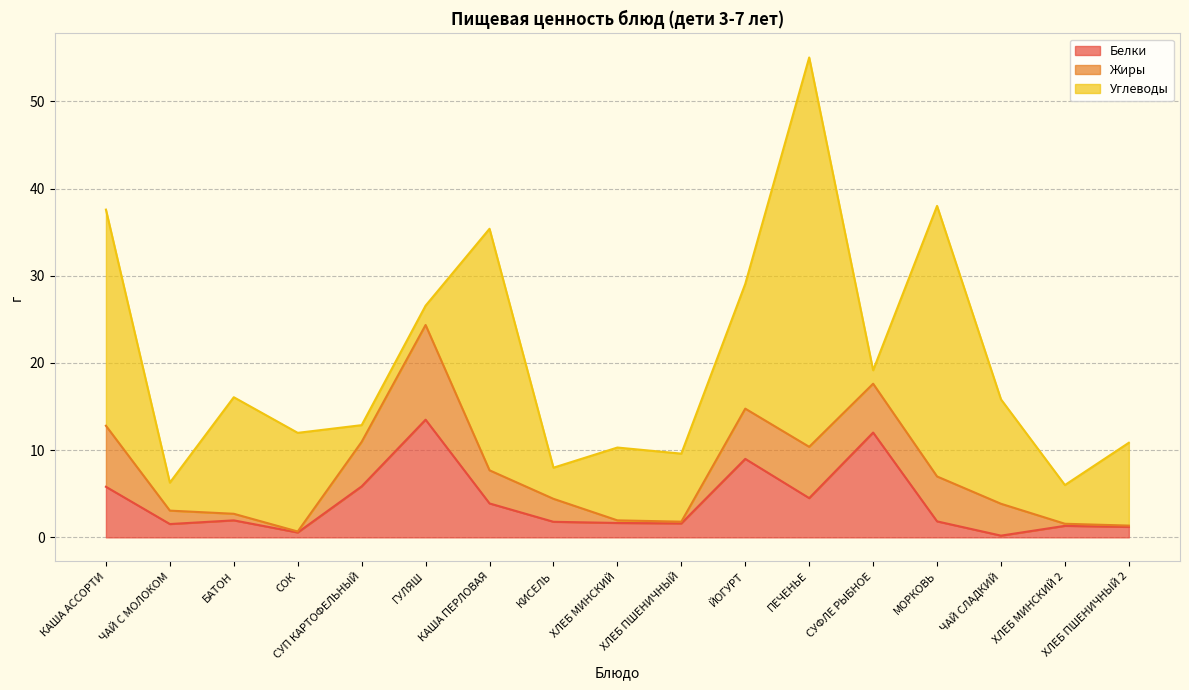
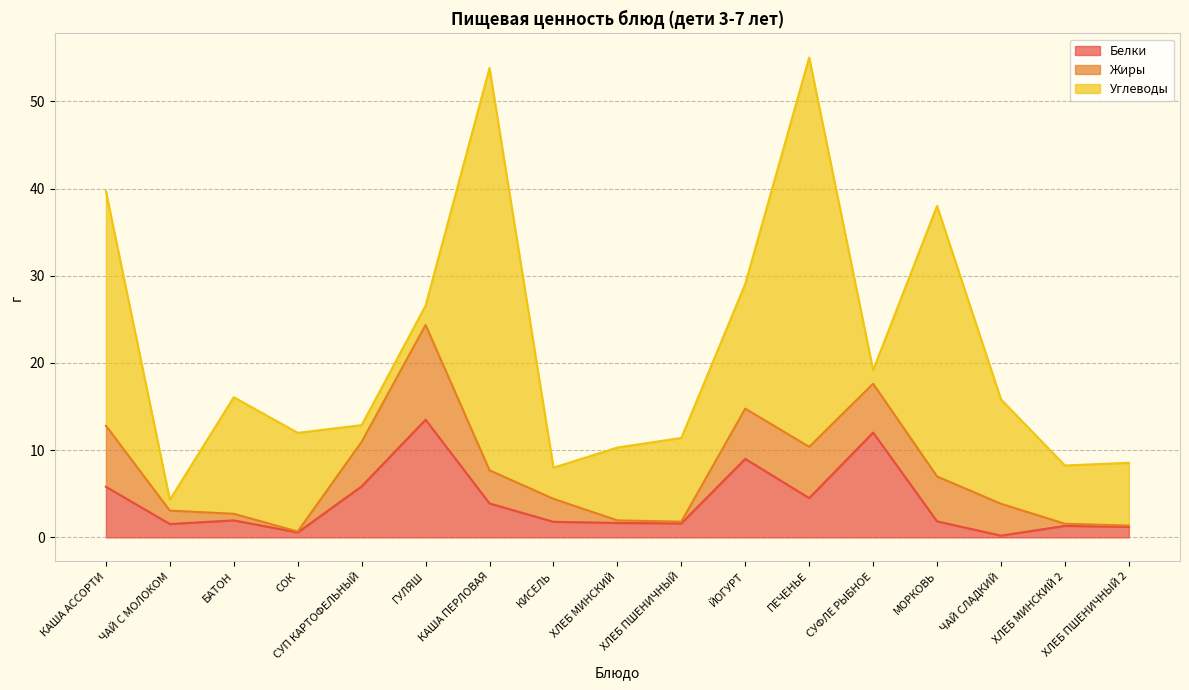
Углеводы, КАША АССОРТИ: 25 -> 27
Углеводы, ЧАЙ С МОЛОКОМ: 3 -> 1
Углеводы, КАША ПЕРЛОВАЯ: 28 -> 46
Углеводы, ХЛЕБ ПШЕНИЧНЫЙ: 8 -> 10
Углеводы, ХЛЕБ МИНСКИЙ 2: 4 -> 7
Углеводы, ХЛЕБ ПШЕНИЧНЫЙ 2: 10 -> 7
